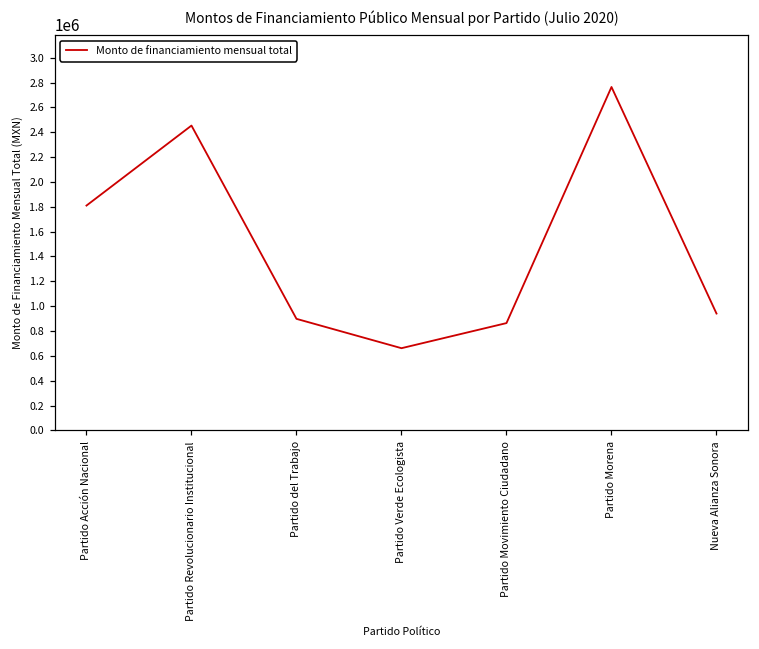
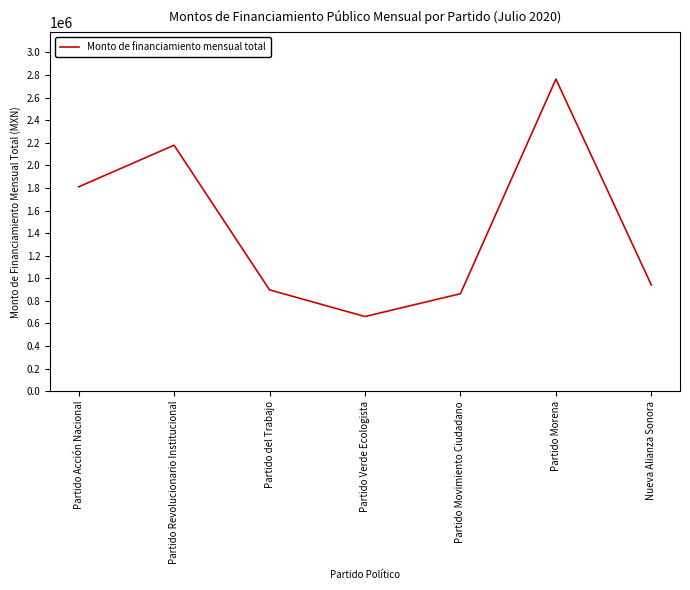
Partido Revolucionario Institucional: 2450000 -> 2180000
